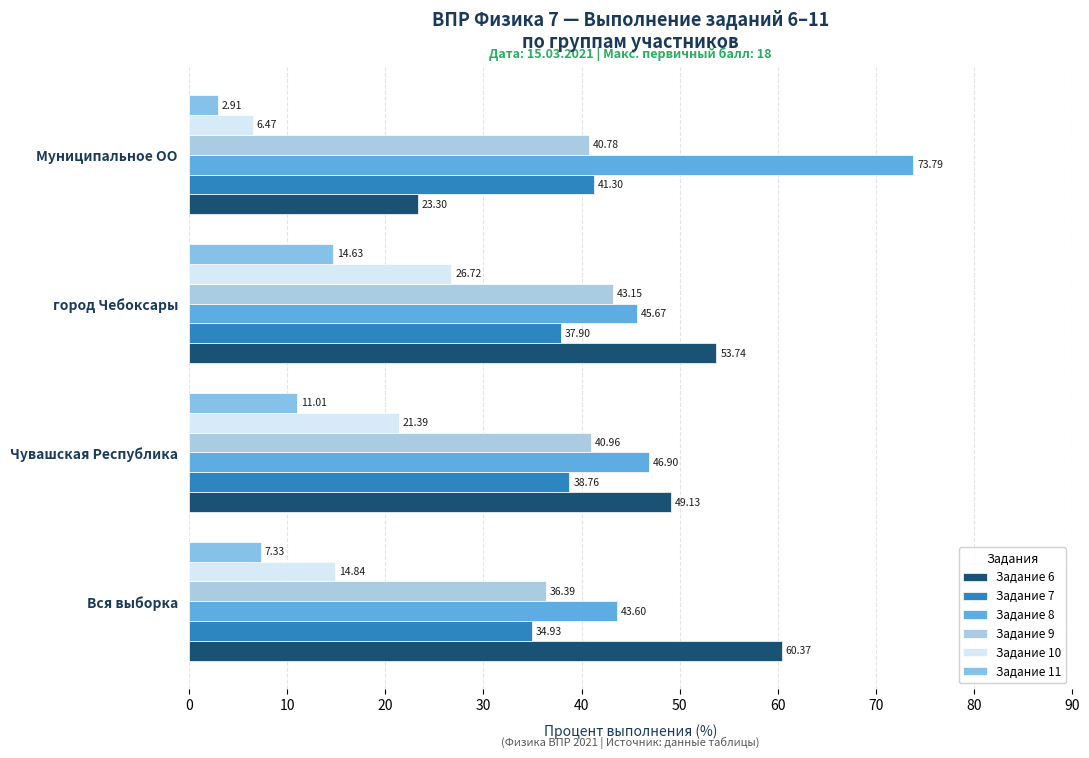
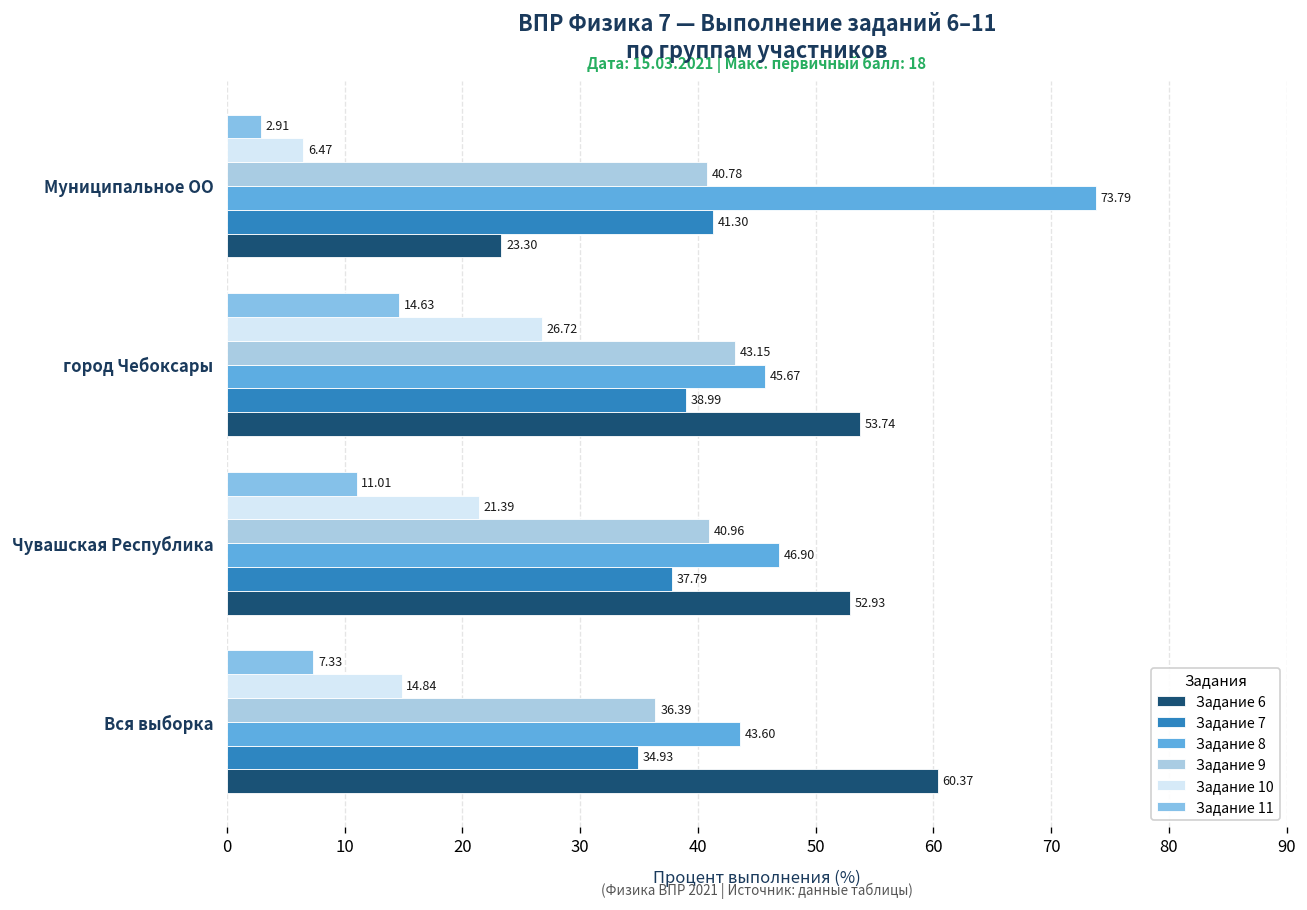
Задание 7, город Чебоксары: 37.90 -> 38.99
Задание 7, Чувашская Республика: 38.76 -> 37.79
Задание 6, Чувашская Республика: 49.13 -> 52.93
